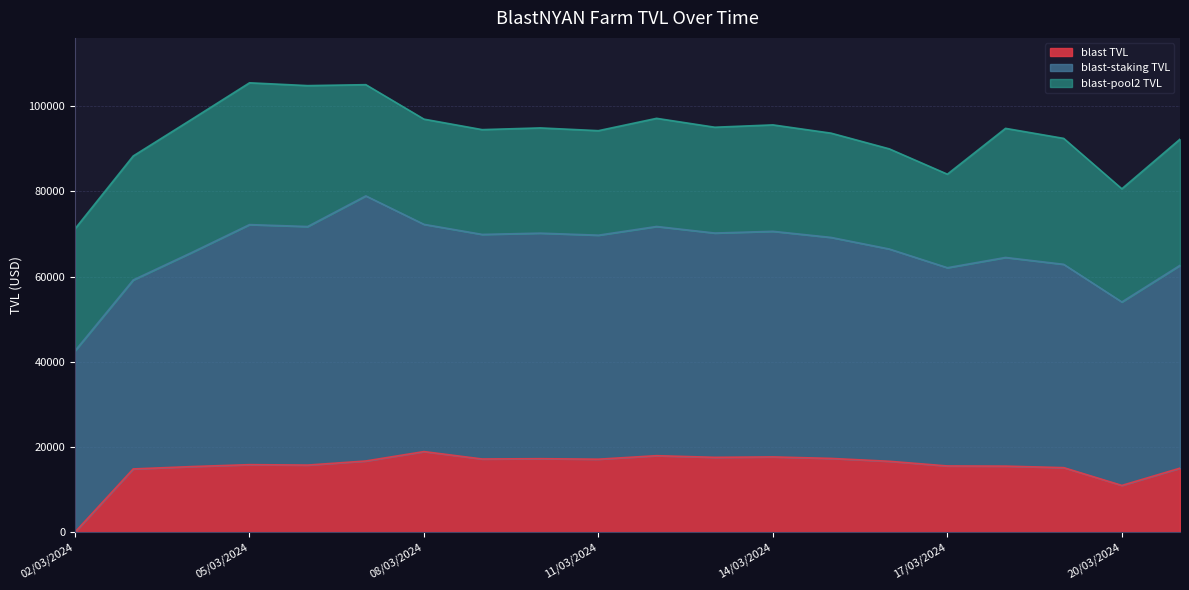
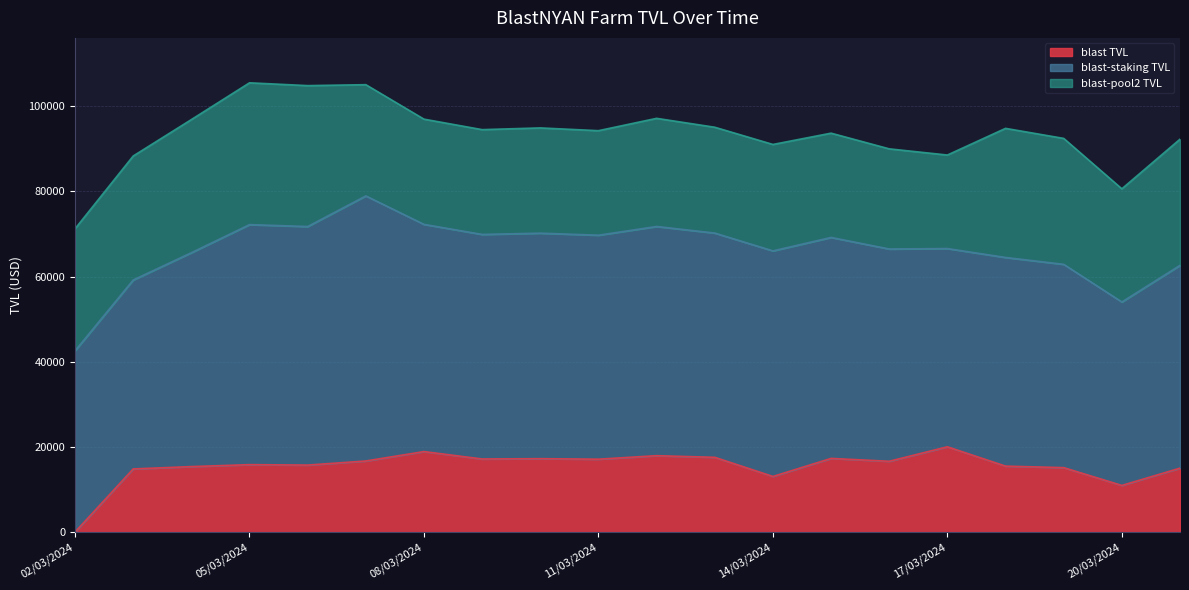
blast TVL, 14/03/2024: 18000 -> 13000
blast TVL, 17/03/2024: 16000 -> 20000
